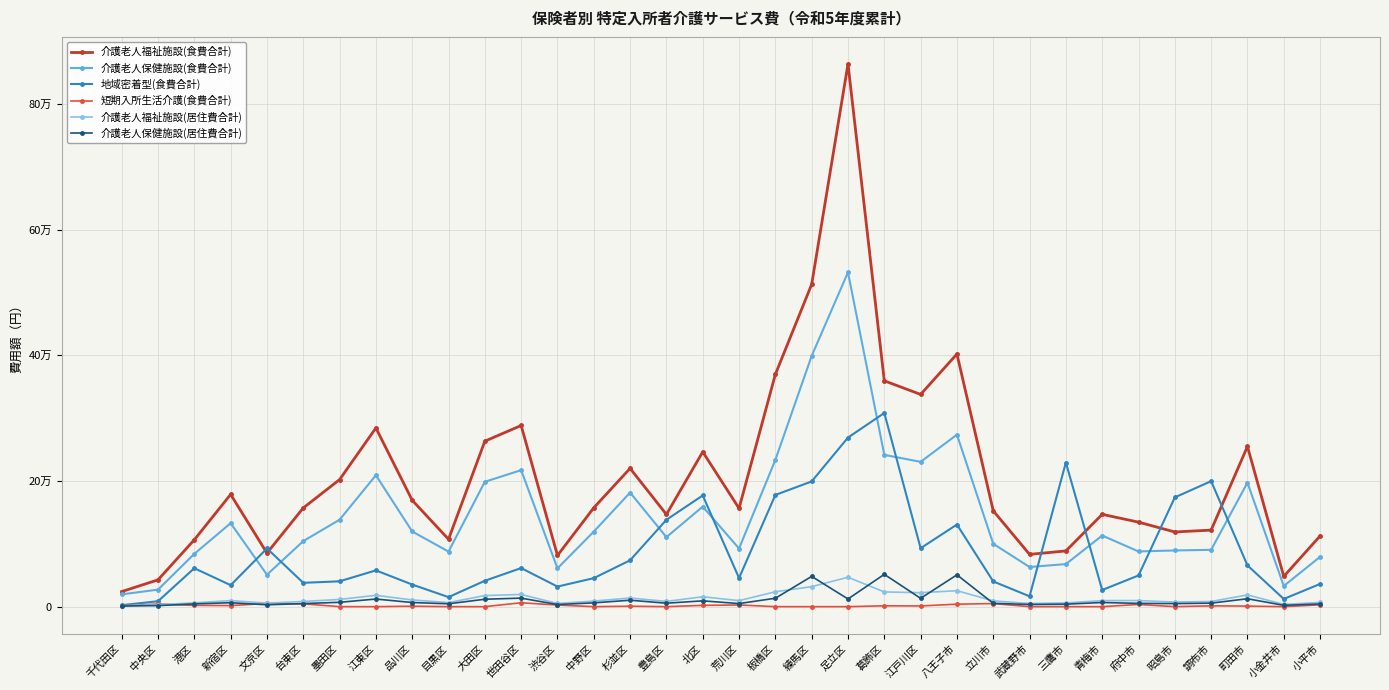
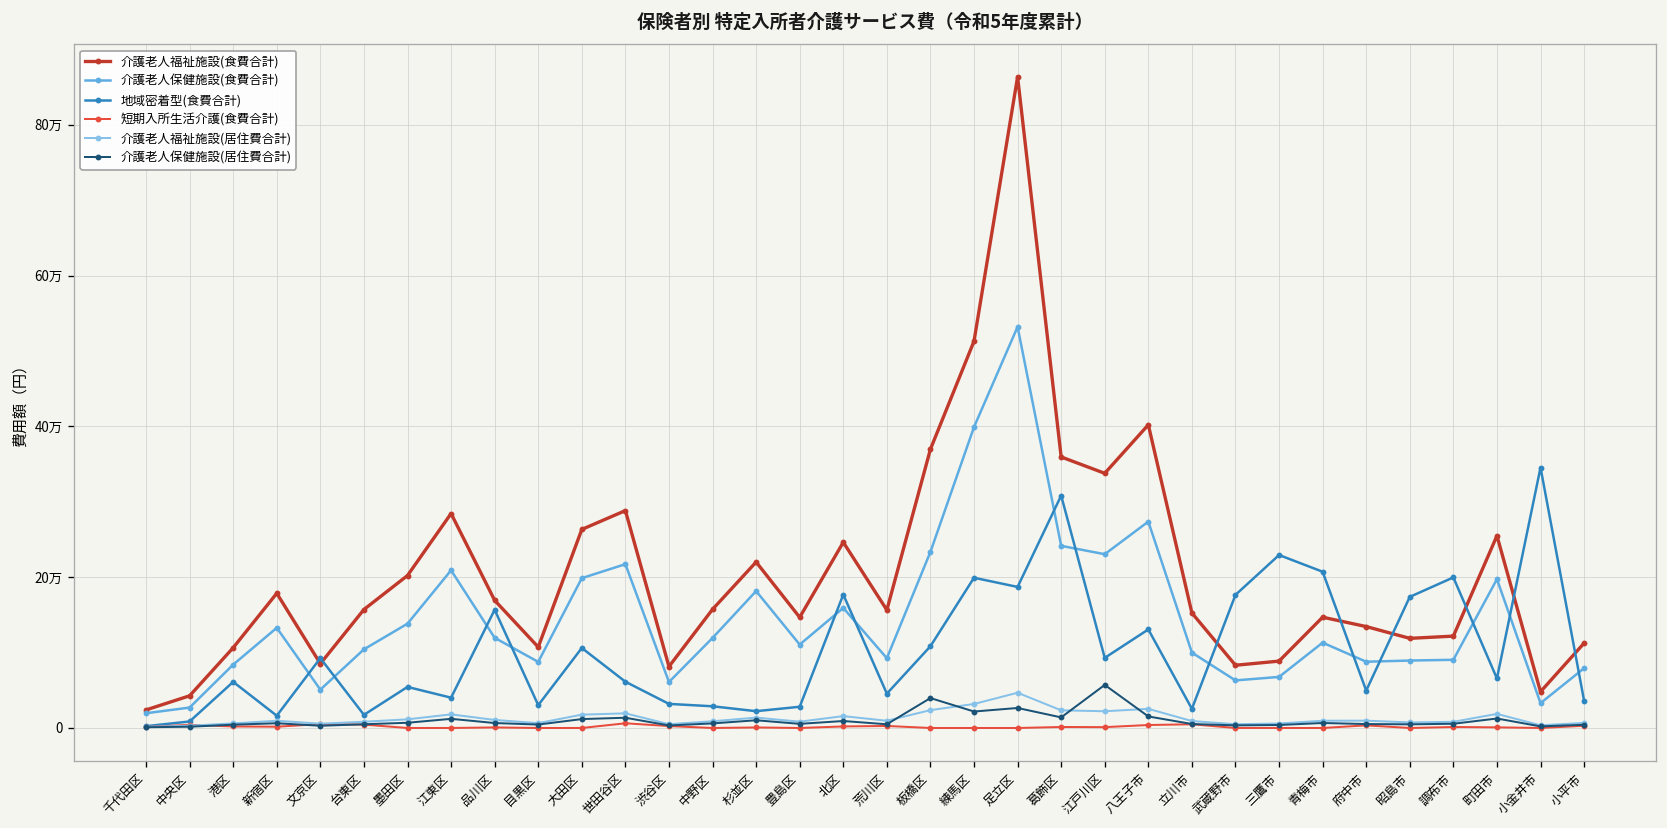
地域密着型(食費合計), 新宿区: 3万 -> 2万
地域密着型(食費合計), 台東区: 4万 -> 2万
地域密着型(食費合計), 墨田区: 4万 -> 5万
地域密着型(食費合計), 江東区: 6万 -> 4万
地域密着型(食費合計), 品川区: 4万 -> 16万
地域密着型(食費合計), 目黒区: 2万 -> 3万
地域密着型(食費合計), 大田区: 4万 -> 11万
地域密着型(食費合計), 中野区: 5万 -> 3万
地域密着型(食費合計), 杉並区: 7万 -> 2万
地域密着型(食費合計), 豊島区: 14万 -> 3万
地域密着型(食費合計), 板橋区: 18万 -> 11万
介護老人保健施設(居住費合計), 板橋区: 1万 -> 4万
介護老人保健施設(居住費合計), 練馬区: 5万 -> 2万
地域密着型(食費合計), 足立区: 27万 -> 19万
介護老人保健施設(居住費合計), 足立区: 1万 -> 3万
介護老人保健施設(居住費合計), 葛飾区: 5万 -> 1万
介護老人保健施設(居住費合計), 江戸川区: 1万 -> 6万
介護老人保健施設(居住費合計), 八王子市: 5万 -> 2万
地域密着型(食費合計), 立川市: 4万 -> 3万
地域密着型(食費合計), 武蔵野市: 2万 -> 18万
地域密着型(食費合計), 青梅市: 3万 -> 21万
地域密着型(食費合計), 小金井市: 1万 -> 35万
